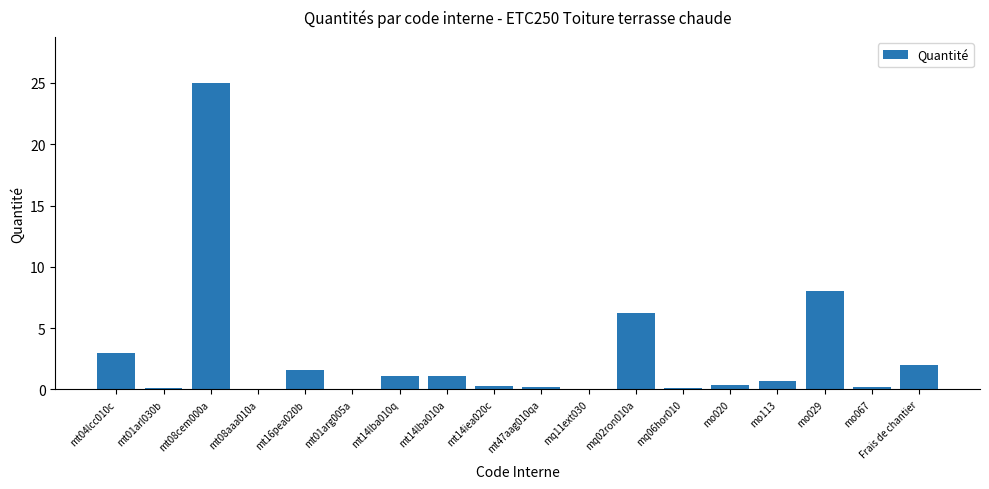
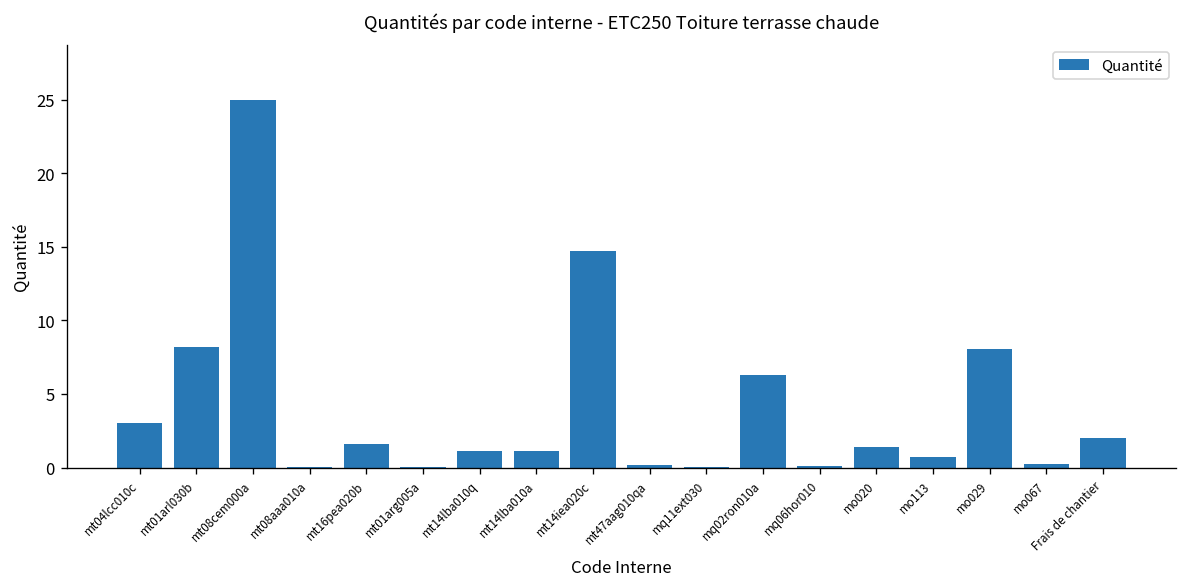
mt01arl030b: 0.1 -> 8.2
mt14iea020c: 0.3 -> 14.7
mo020: 0.4 -> 1.4
